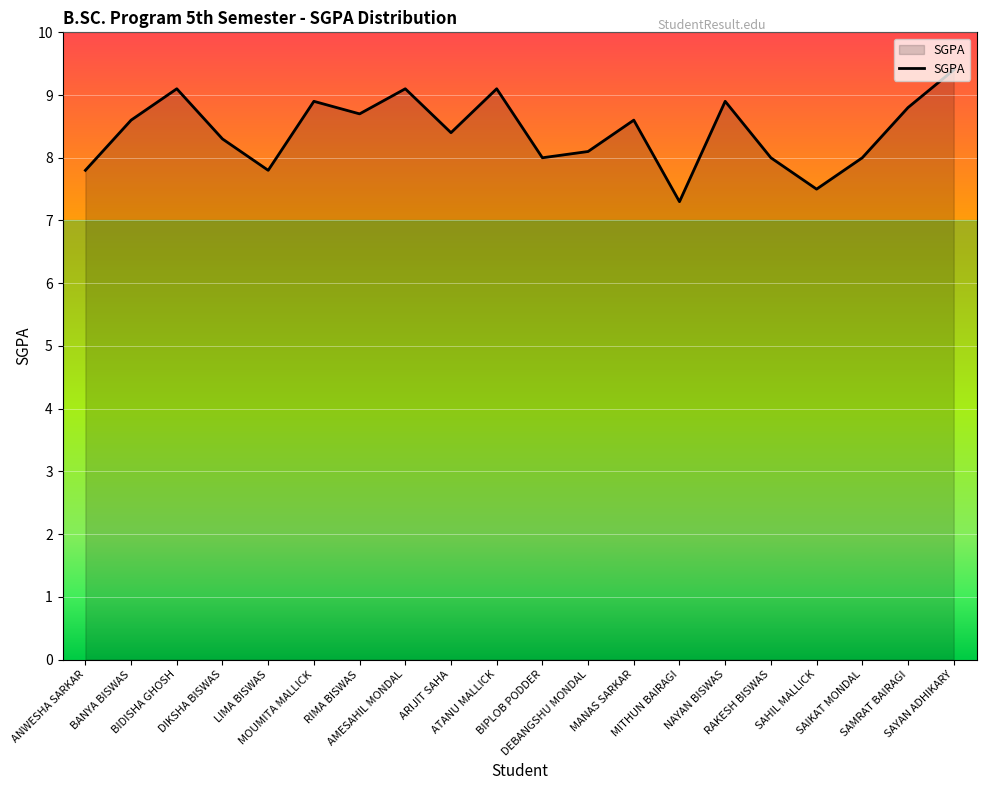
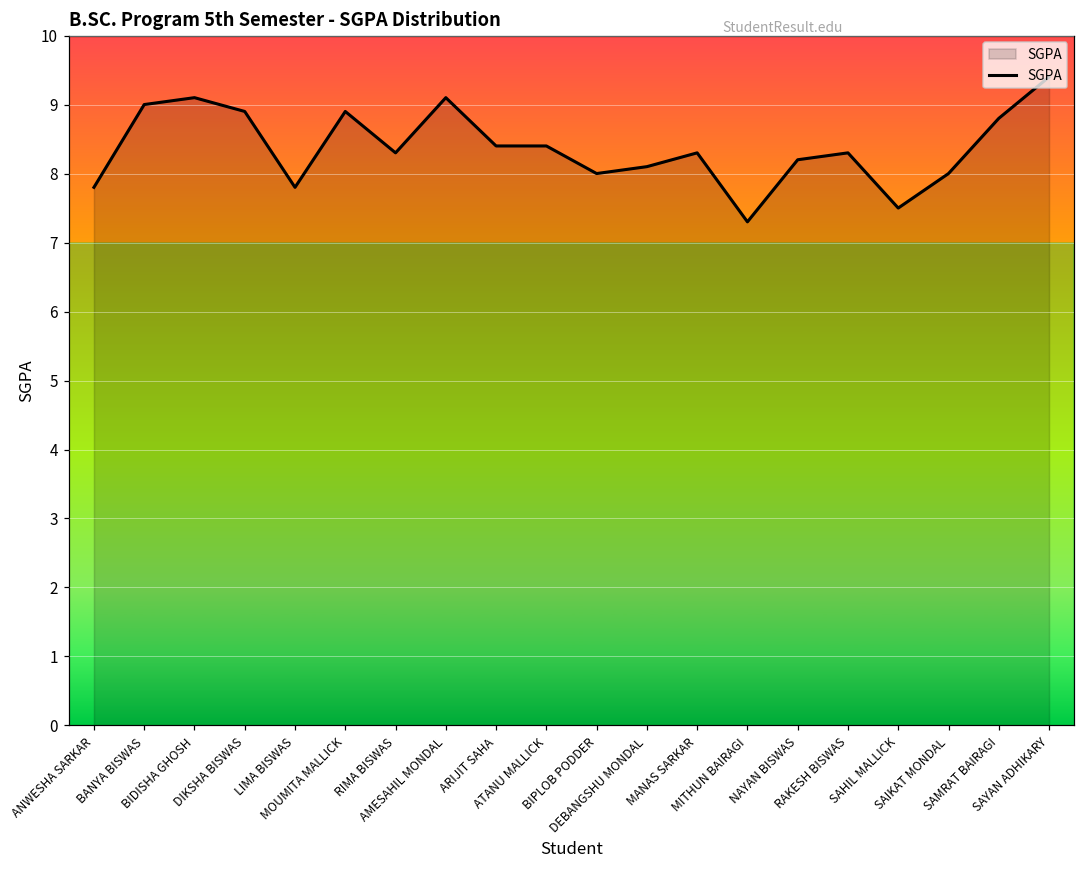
BANYA BISWAS: 8.6 -> 9.0
DIKSHA BISWAS: 8.3 -> 8.9
RIMA BISWAS: 8.7 -> 8.3
ATANU MALLICK: 9.1 -> 8.4
MANAS SARKAR: 8.6 -> 8.3
NAYAN BISWAS: 8.9 -> 8.2
RAKESH BISWAS: 8.0 -> 8.3
